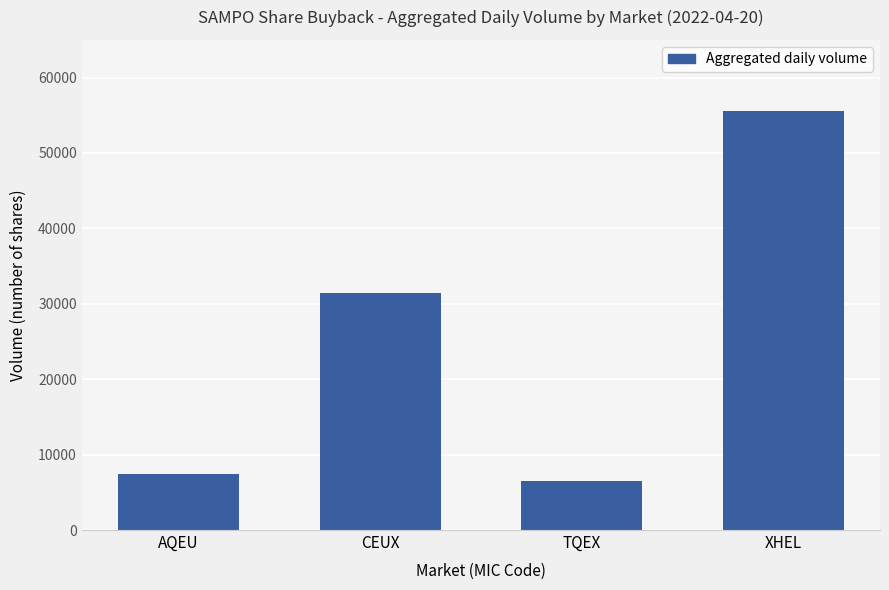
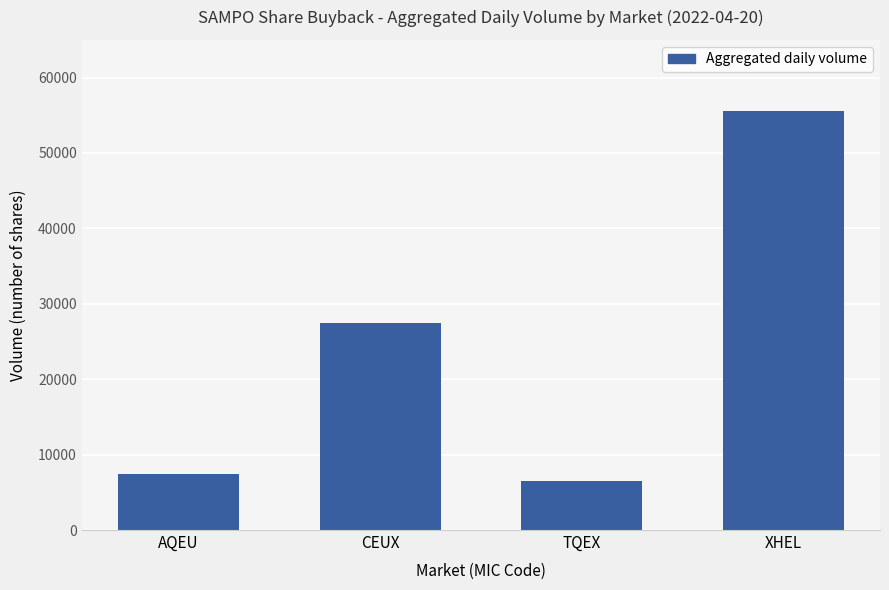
CEUX: 31000 -> 27000
